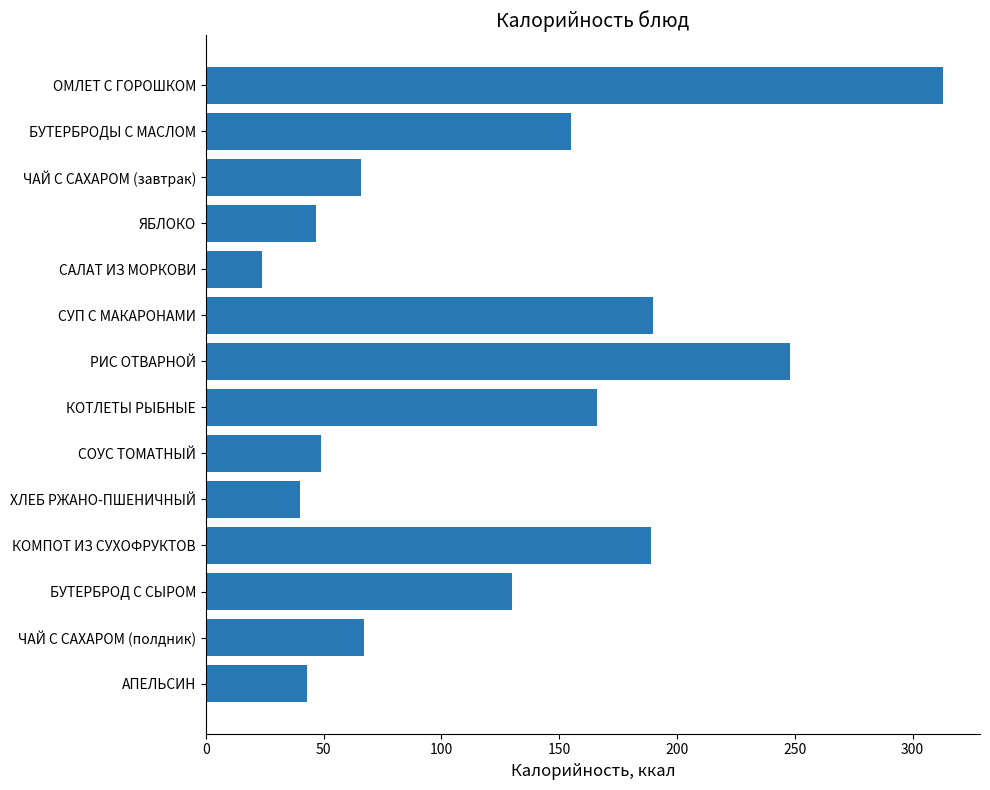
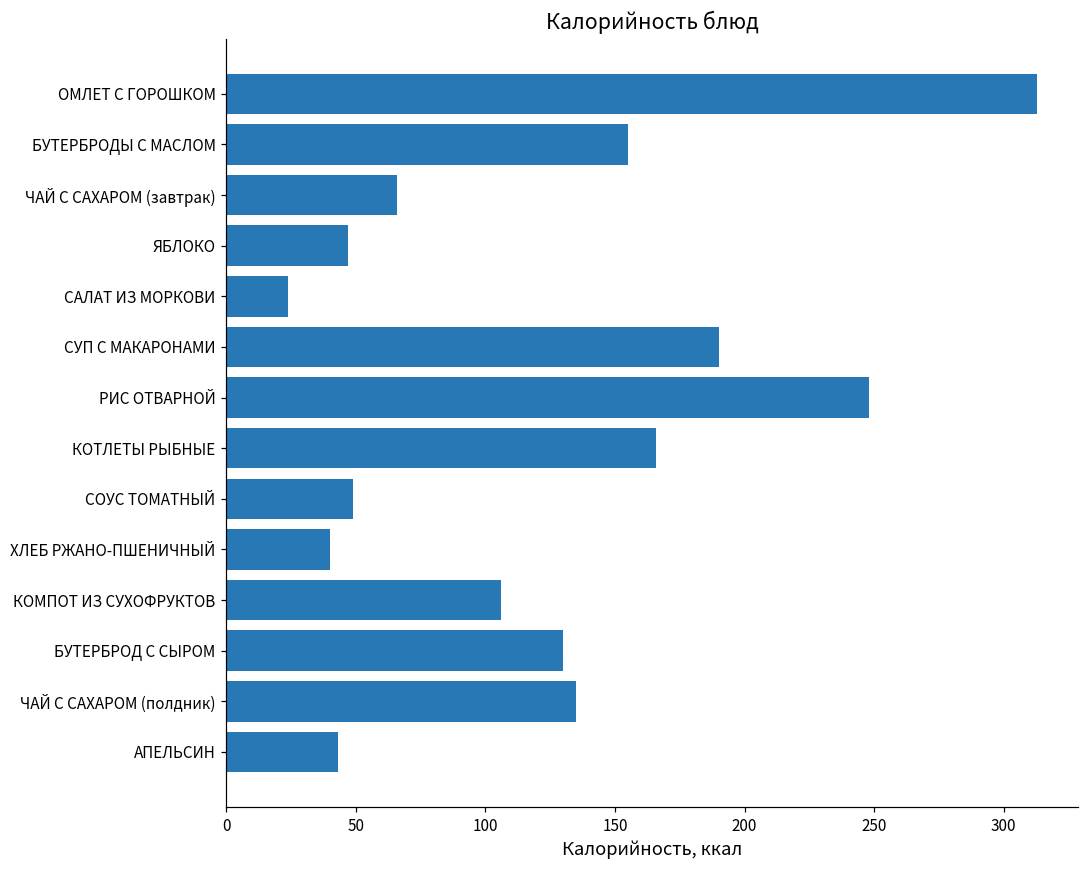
КОМПОТ ИЗ СУХОФРУКТОВ: 189 -> 106
ЧАЙ С САХАРОМ (полдник): 67 -> 135
